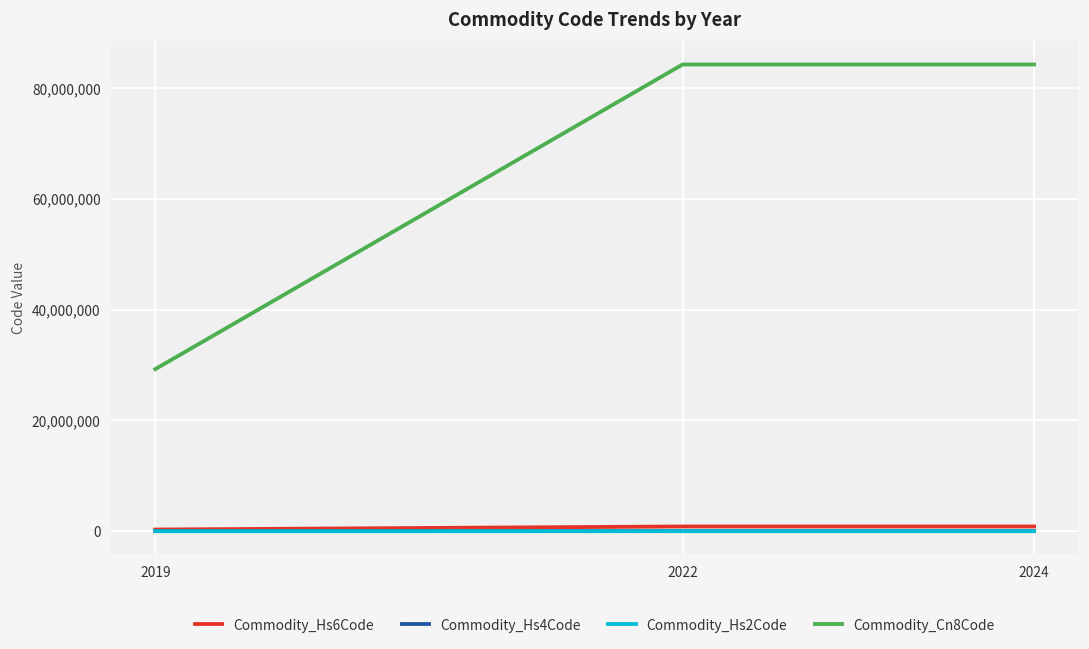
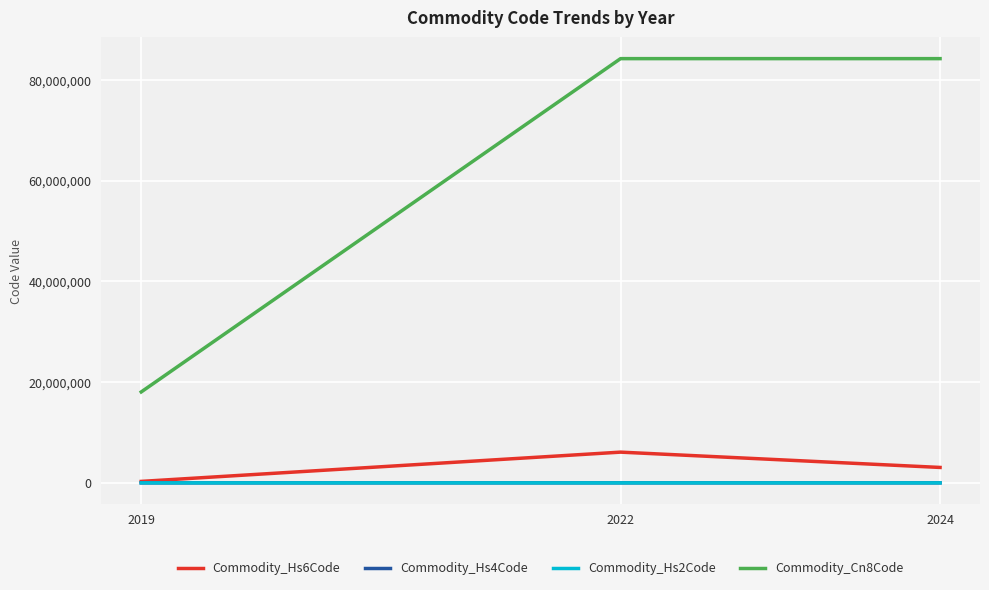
Commodity_Cn8Code, 2019: 29,000,000 -> 18,000,000
Commodity_Hs6Code, 2022: 1,000,000 -> 6,000,000
Commodity_Hs6Code, 2024: 1,000,000 -> 3,000,000
